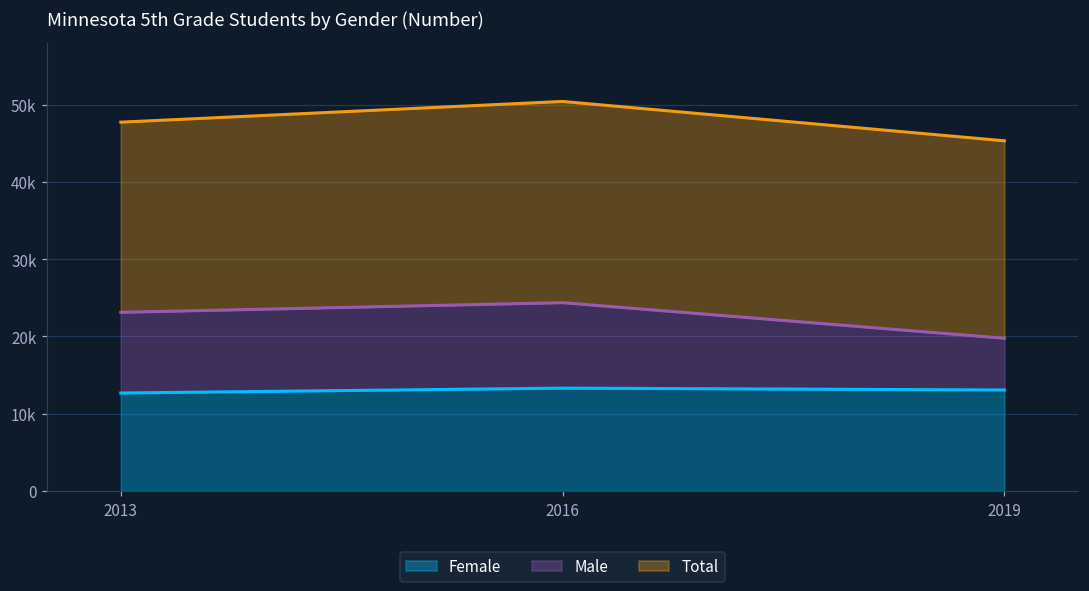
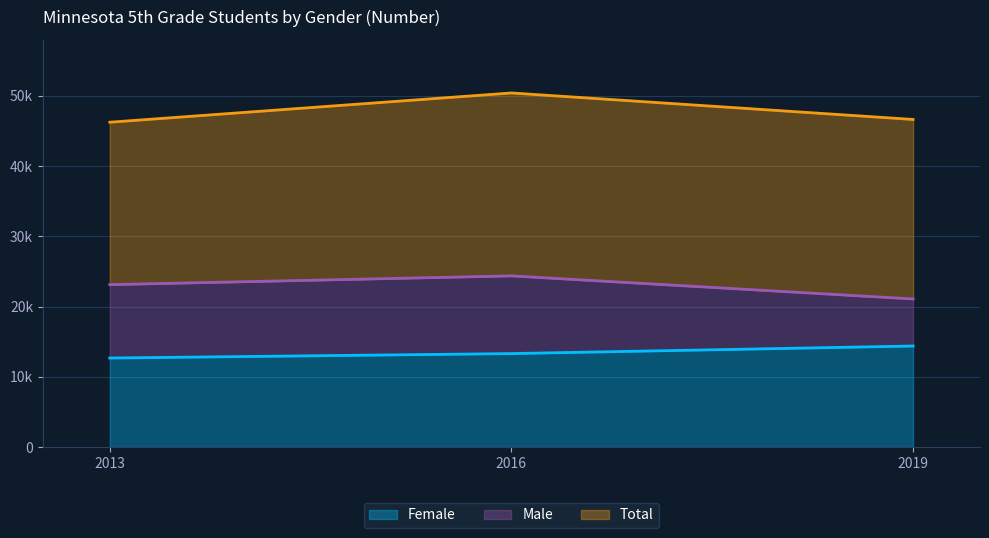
Total, 2013: 25000 -> 23000
Female, 2019: 13000 -> 14000
